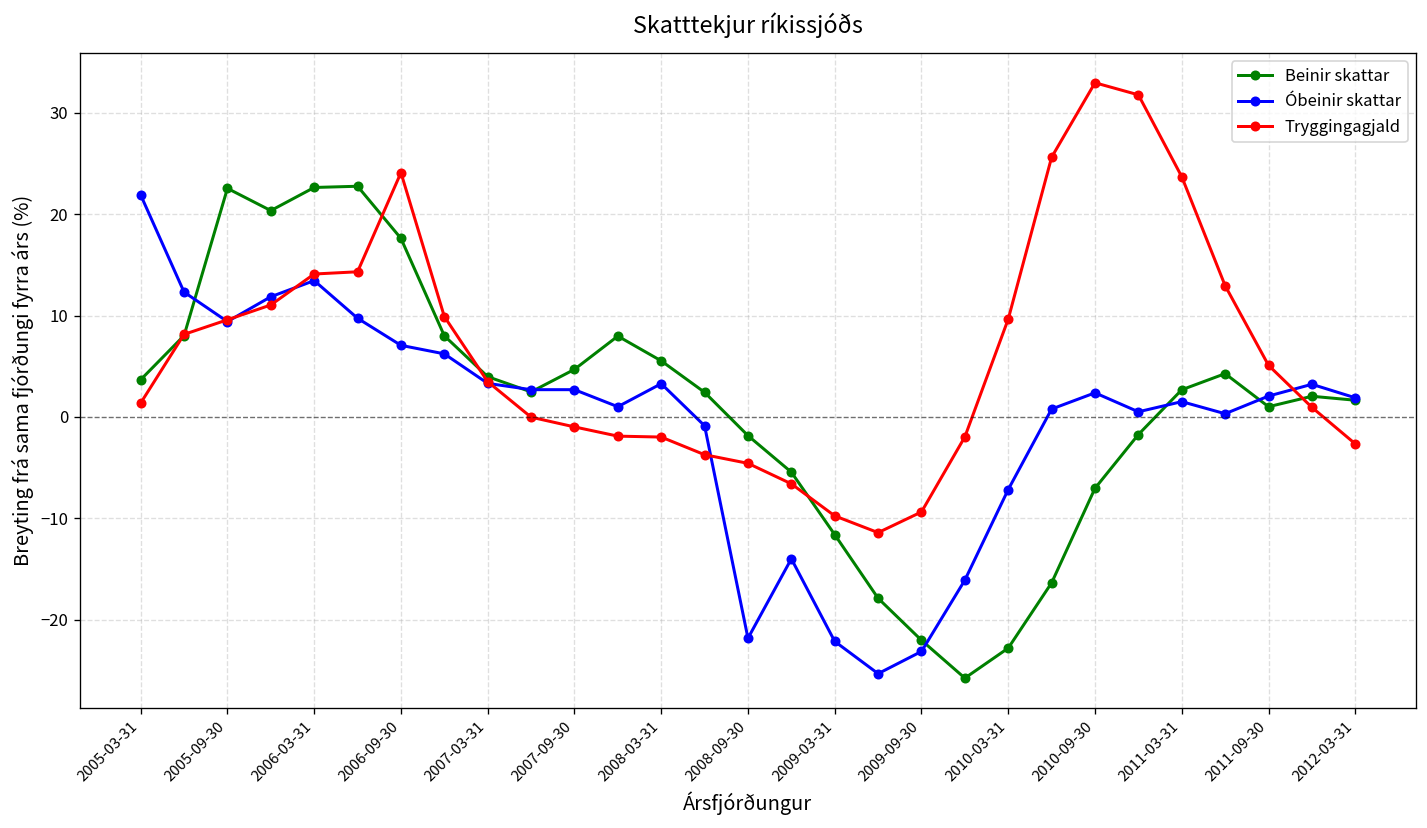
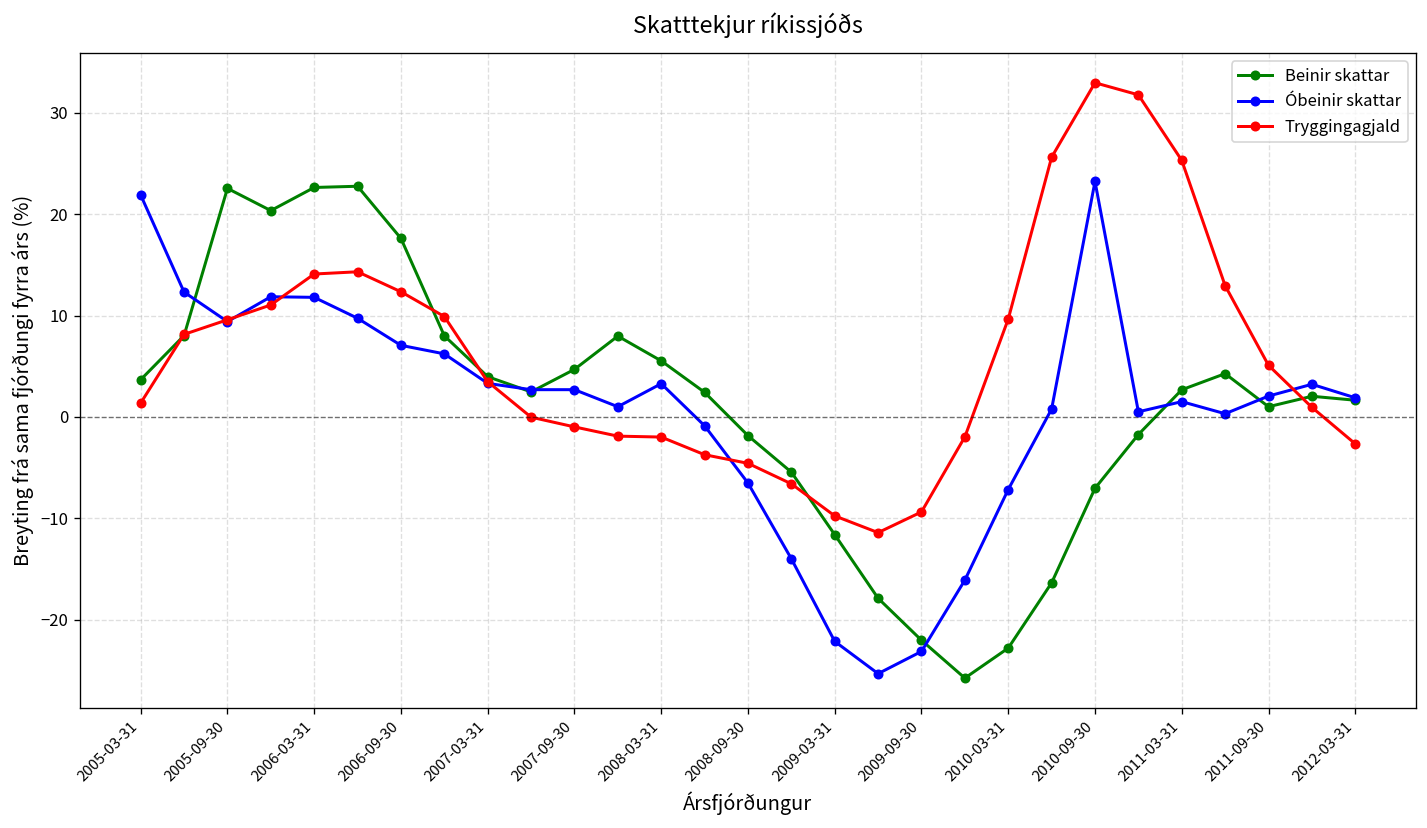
Óbeinir skattar, 2006-03-31: 13 -> 12
Tryggingagjald, 2006-09-30: 24 -> 12
Óbeinir skattar, 2008-09-30: -22 -> -7
Óbeinir skattar, 2010-09-30: 2 -> 23
Tryggingagjald, 2011-03-31: 24 -> 25
